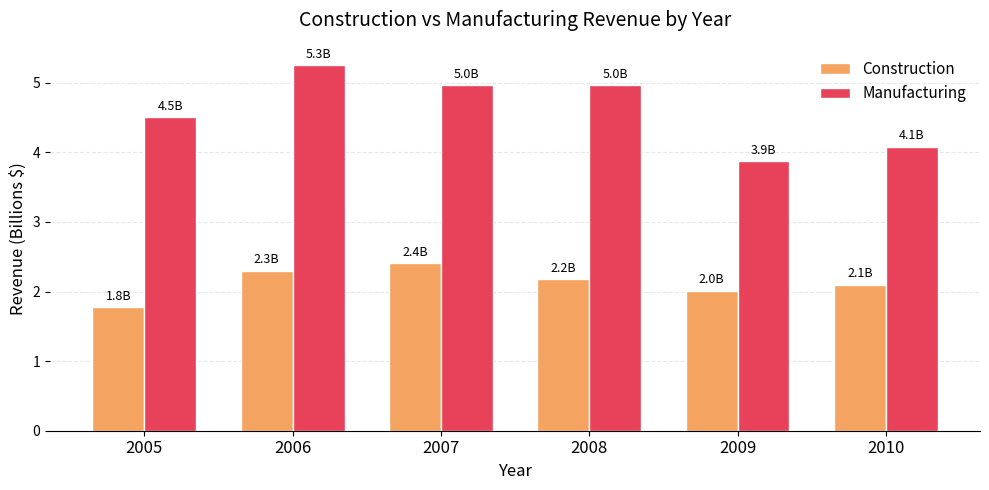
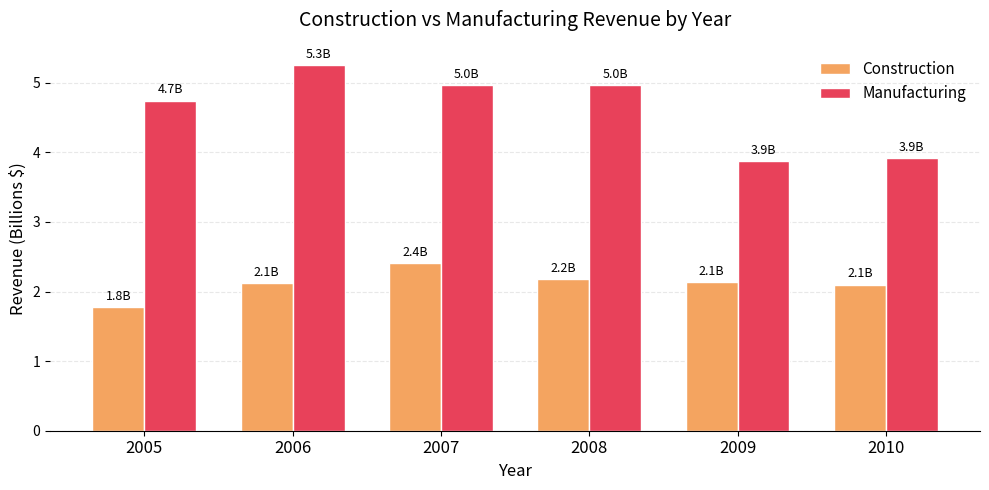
Manufacturing, 2005: 4.5B -> 4.7B
Construction, 2006: 2.3B -> 2.1B
Construction, 2009: 2.0B -> 2.1B
Manufacturing, 2010: 4.1B -> 3.9B
